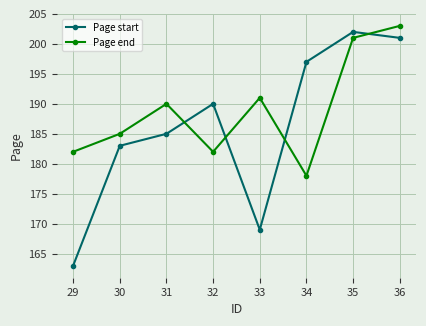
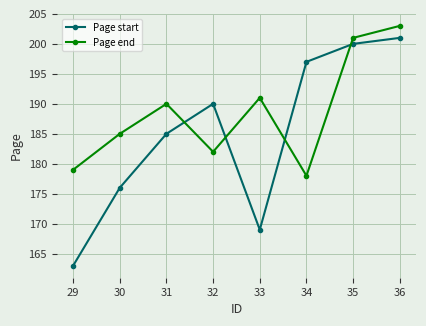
Page end, 29: 182 -> 179
Page start, 30: 183 -> 176
Page start, 35: 202 -> 200
